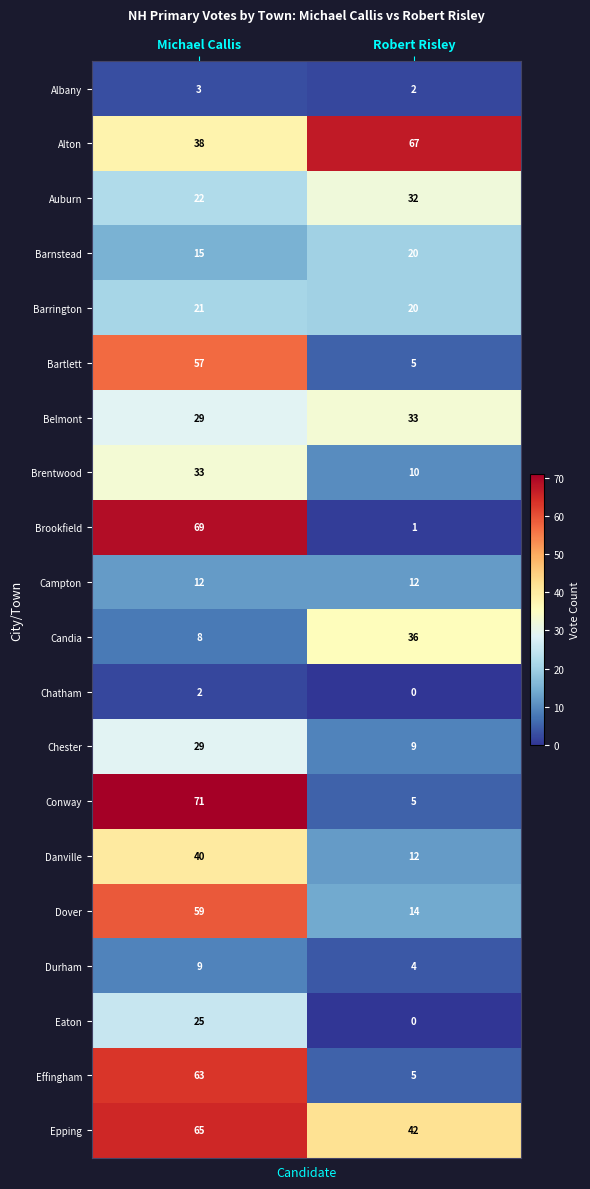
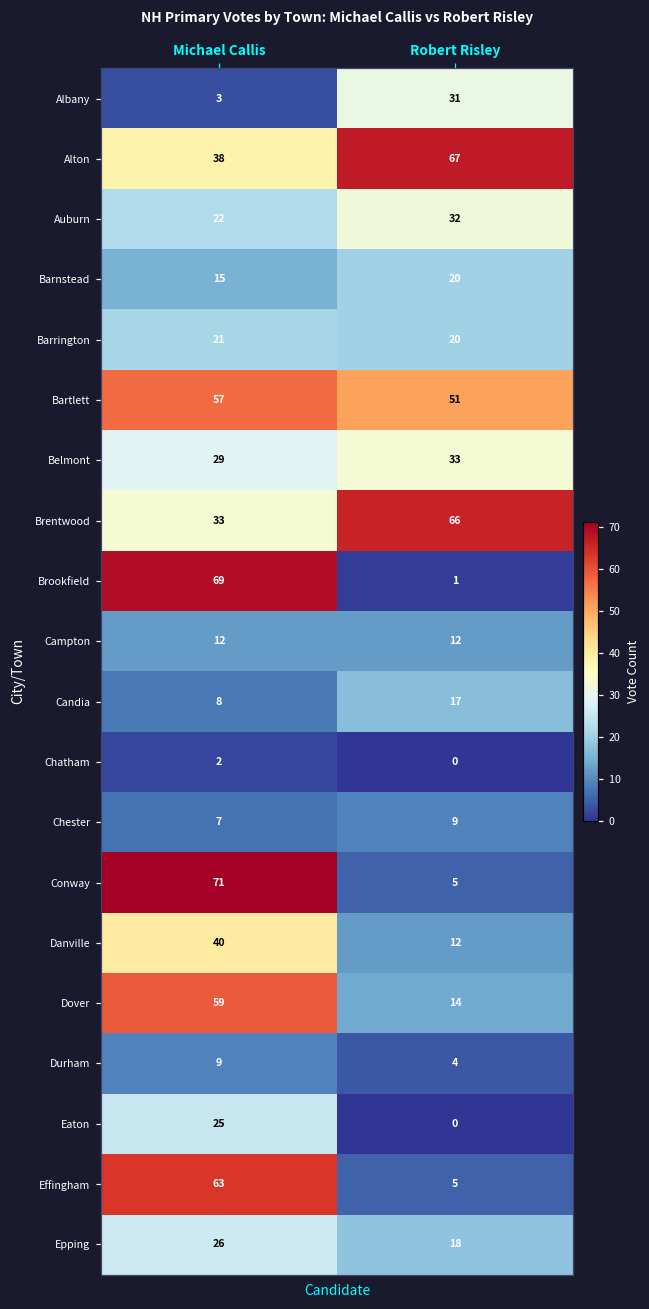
Albany, Robert Risley: 2 -> 31
Bartlett, Robert Risley: 5 -> 51
Brentwood, Robert Risley: 10 -> 66
Candia, Robert Risley: 36 -> 17
Chester, Michael Callis: 29 -> 7
Epping, Michael Callis: 65 -> 26
Epping, Robert Risley: 42 -> 18
